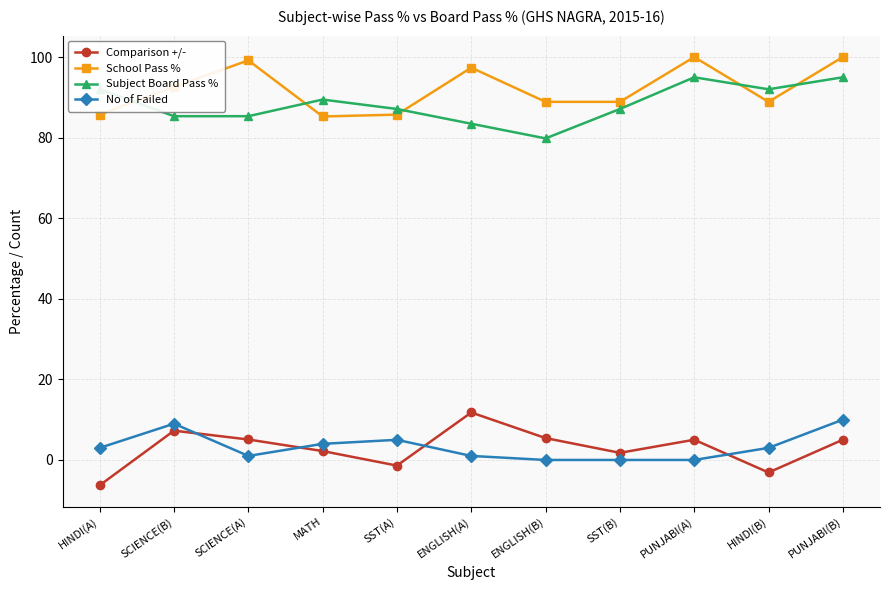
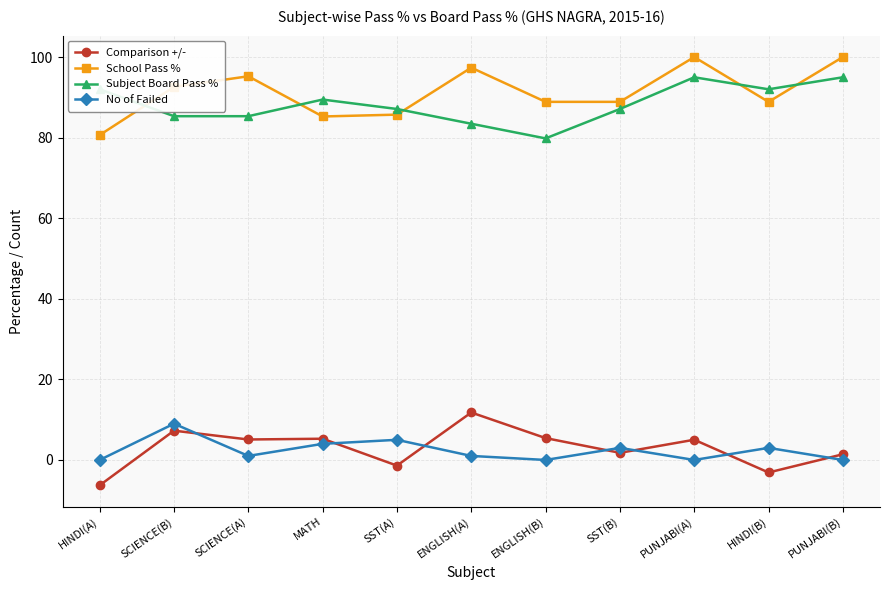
School Pass %, HINDI(A): 86 -> 81
No of Failed, HINDI(A): 3 -> 0
School Pass %, SCIENCE(A): 99 -> 95
Comparison +/-, MATH: 2 -> 5
No of Failed, SST(B): 0 -> 3
Comparison +/-, PUNJABI(B): 5 -> 1
No of Failed, PUNJABI(B): 10 -> 0
